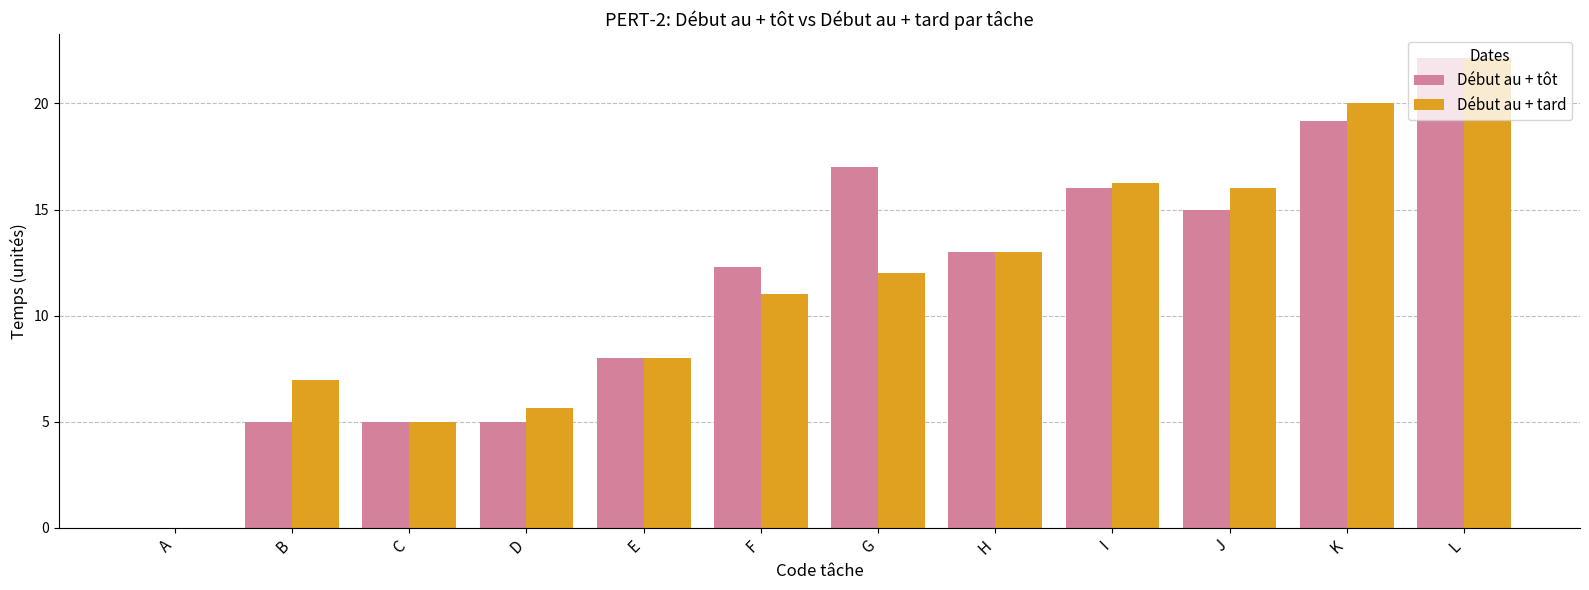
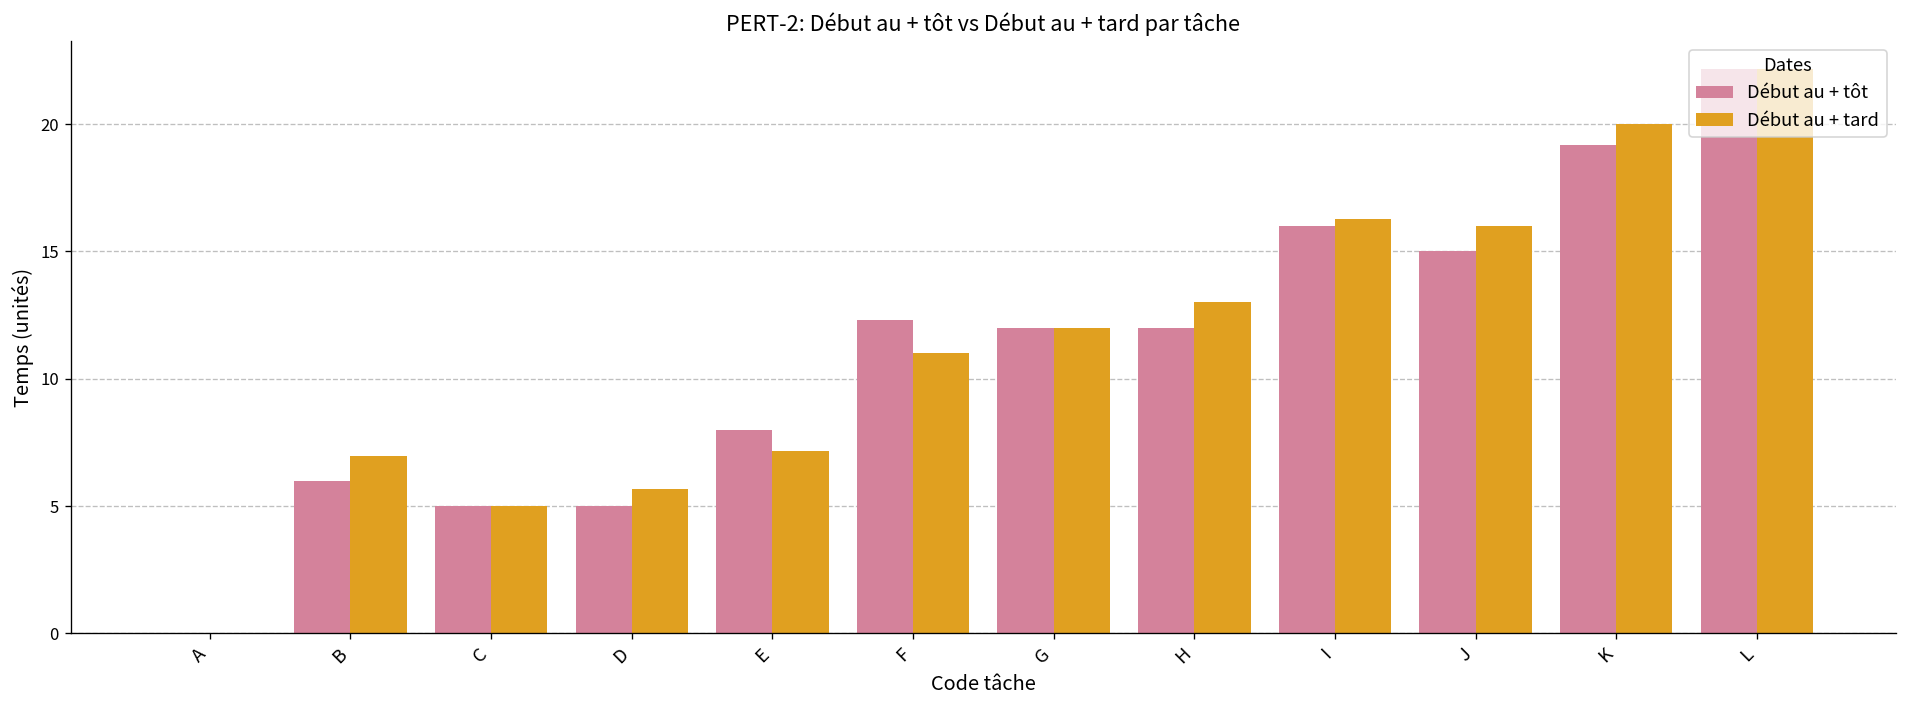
Début au + tôt, B: 5 -> 6
Début au + tard, E: 8.0 -> 7.2
Début au + tôt, G: 17 -> 12
Début au + tôt, H: 13 -> 12
